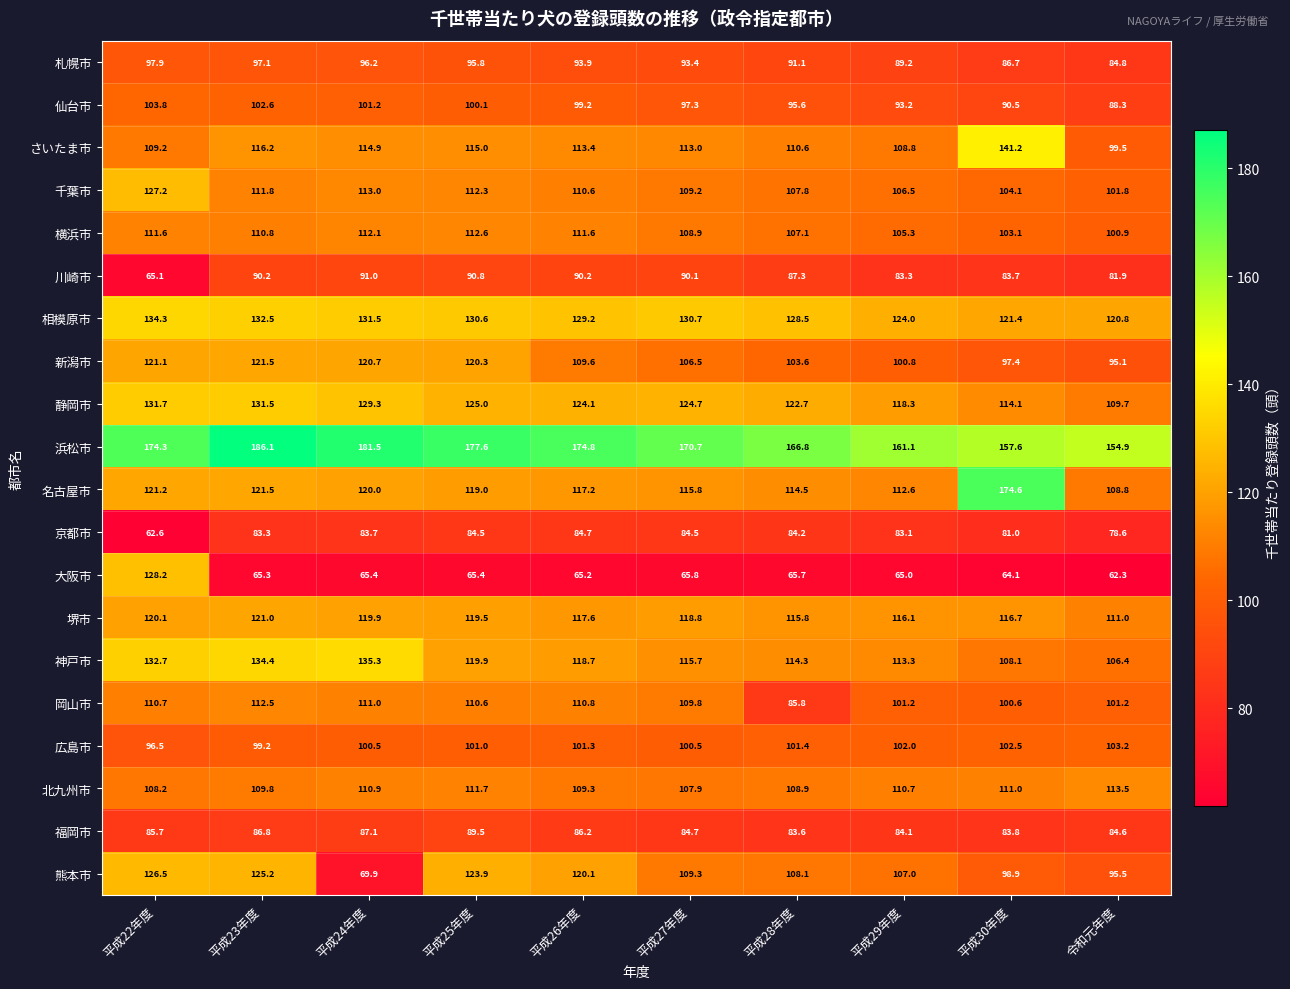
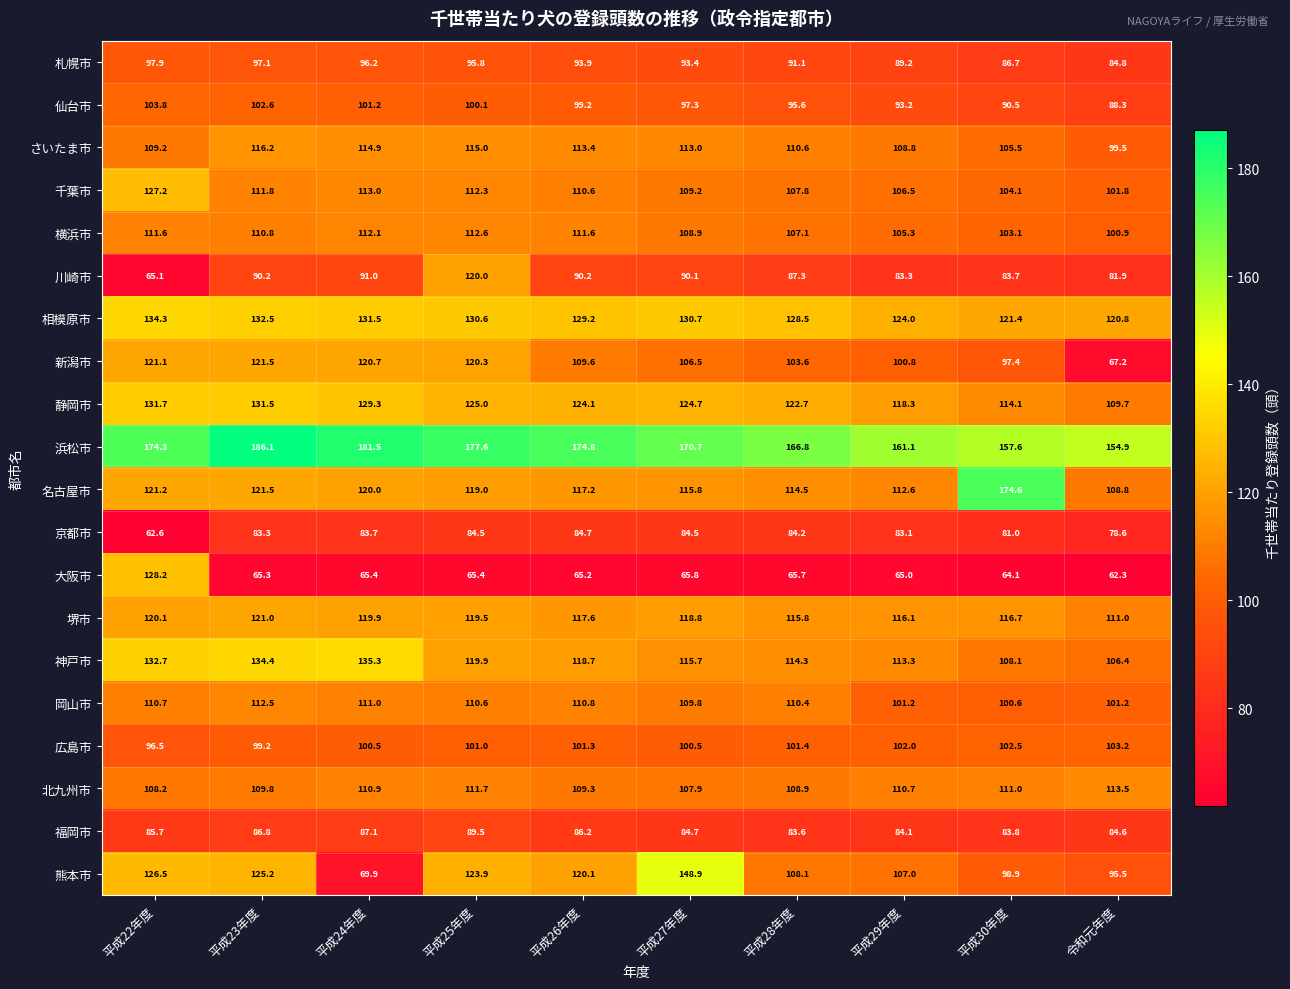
さいたま市, 平成30年度: 141.2 -> 105.5
川崎市, 平成25年度: 90.8 -> 120.0
新潟市, 令和元年度: 95.1 -> 67.2
岡山市, 平成28年度: 85.8 -> 110.4
熊本市, 平成27年度: 109.3 -> 148.9
